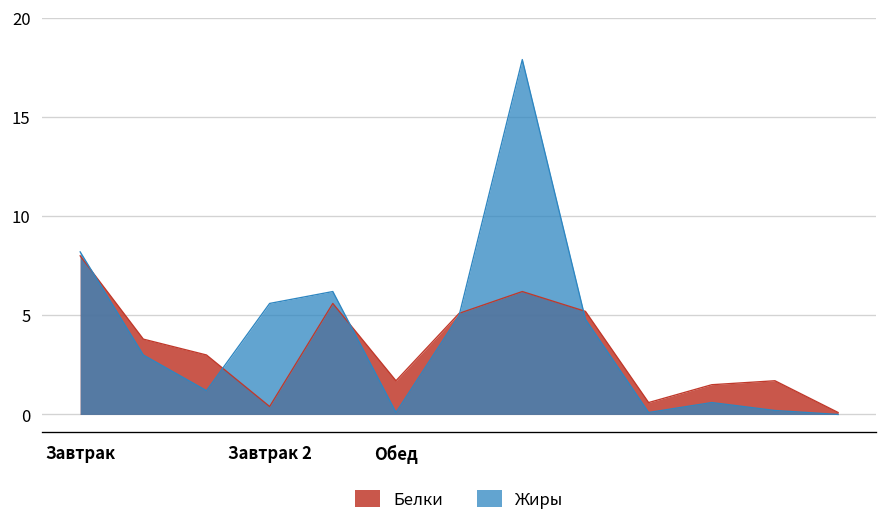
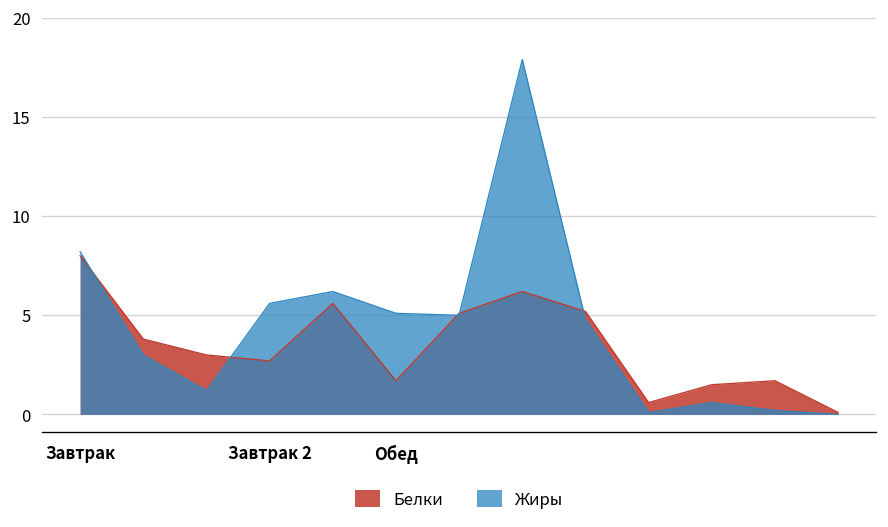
Белки, Завтрак 2: 0.4 -> 2.7
Жиры, Обед: 0.1 -> 5.1
